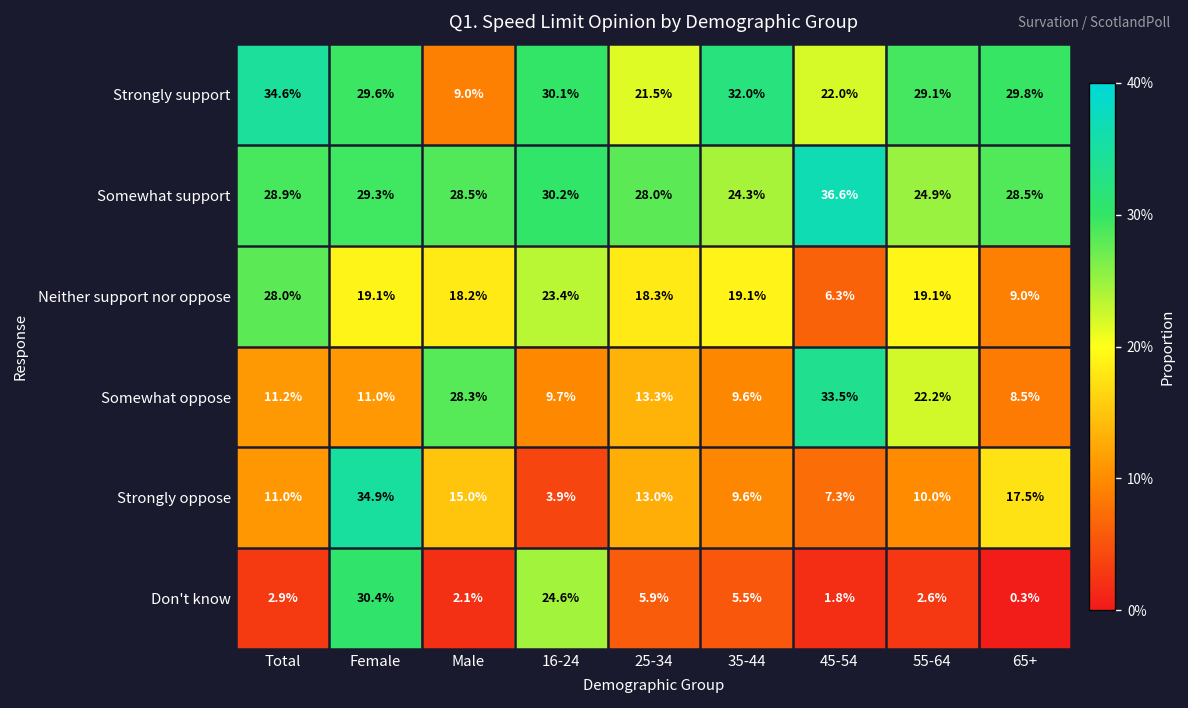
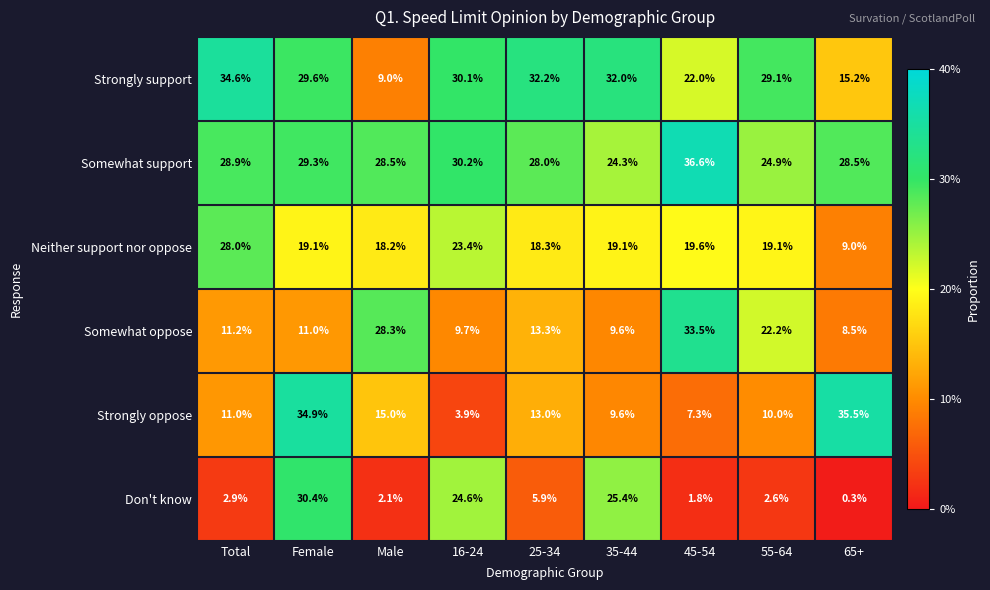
Strongly support, 25-34: 21.5% -> 32.2%
Strongly support, 65+: 29.8% -> 15.2%
Neither support nor oppose, 45-54: 6.3% -> 19.6%
Strongly oppose, 65+: 17.5% -> 35.5%
Don't know, 35-44: 5.5% -> 25.4%
